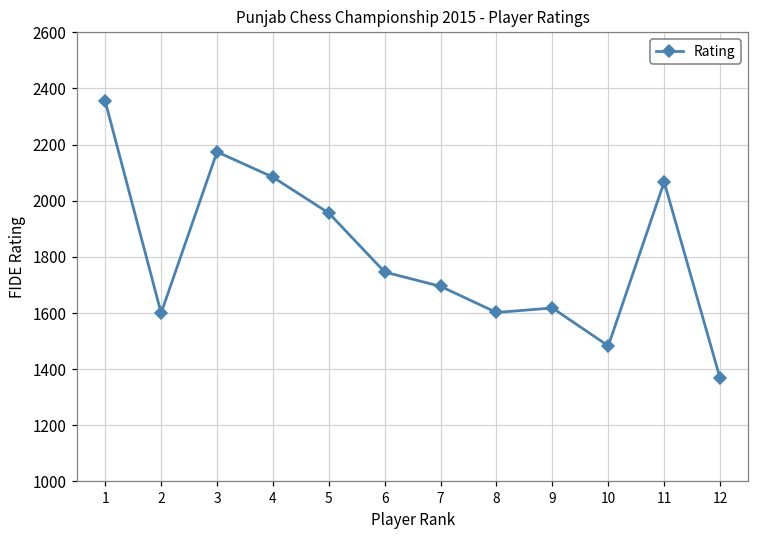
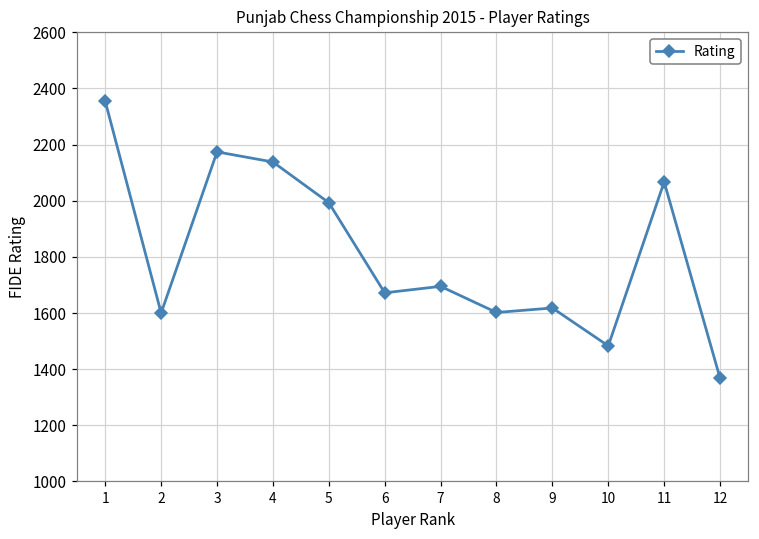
4: 2080 -> 2140
5: 1960 -> 1990
6: 1750 -> 1670
